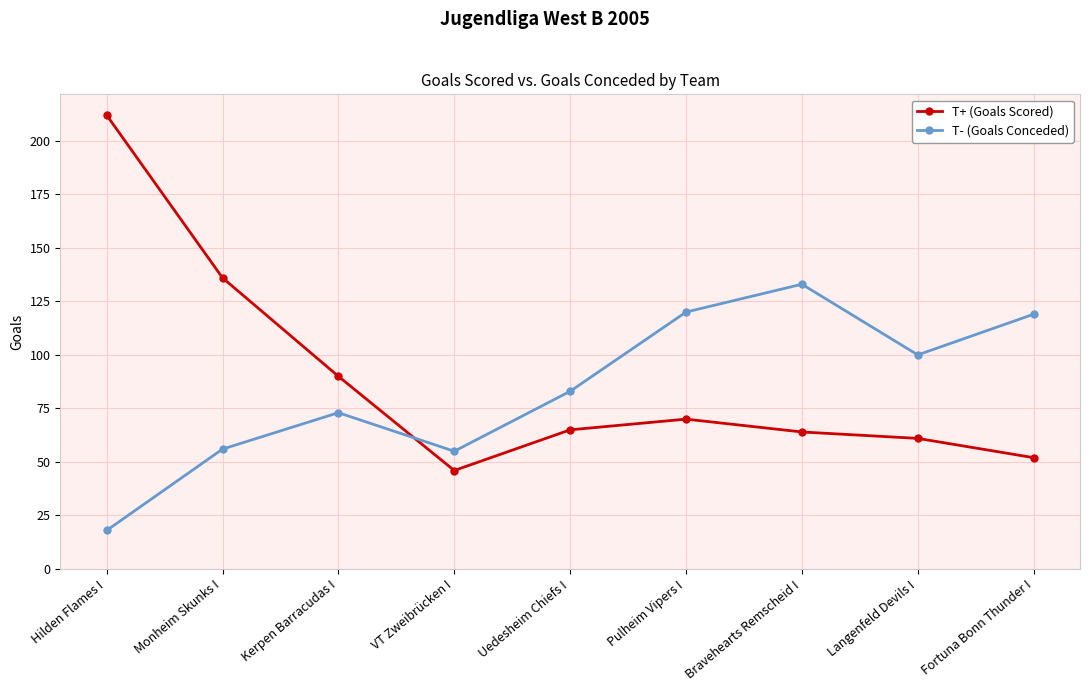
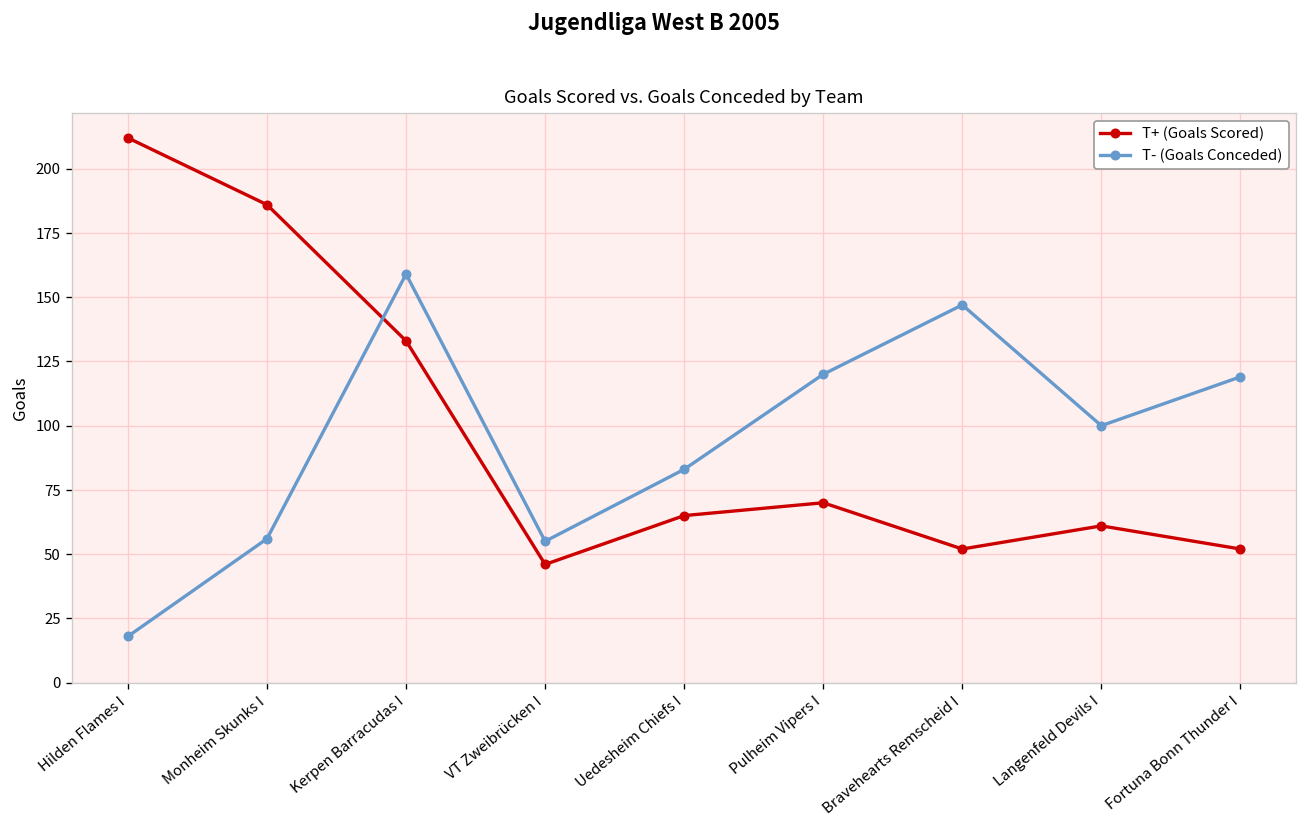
T+ (Goals Scored), Monheim Skunks I: 136 -> 186
T+ (Goals Scored), Kerpen Barracudas I: 90 -> 133
T- (Goals Conceded), Kerpen Barracudas I: 73 -> 159
T+ (Goals Scored), Bravehearts Remscheid I: 64 -> 52
T- (Goals Conceded), Bravehearts Remscheid I: 133 -> 147
